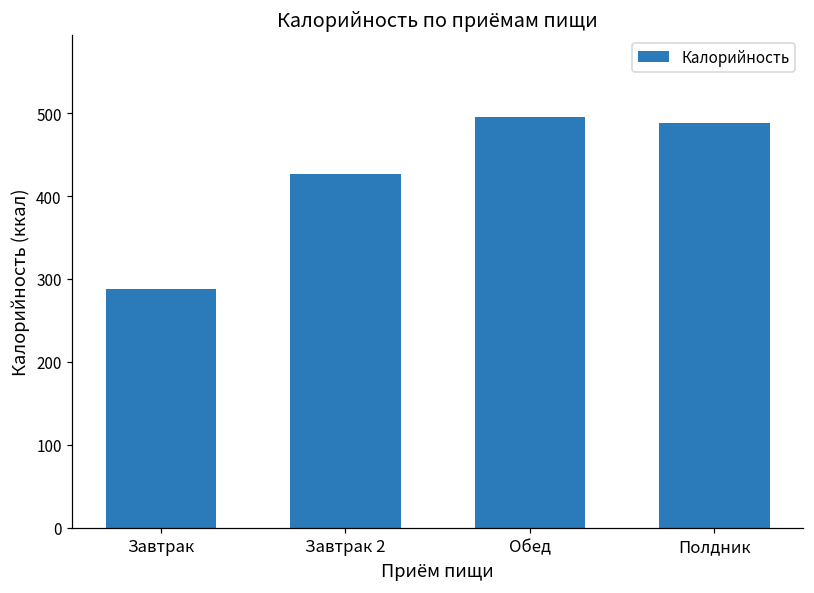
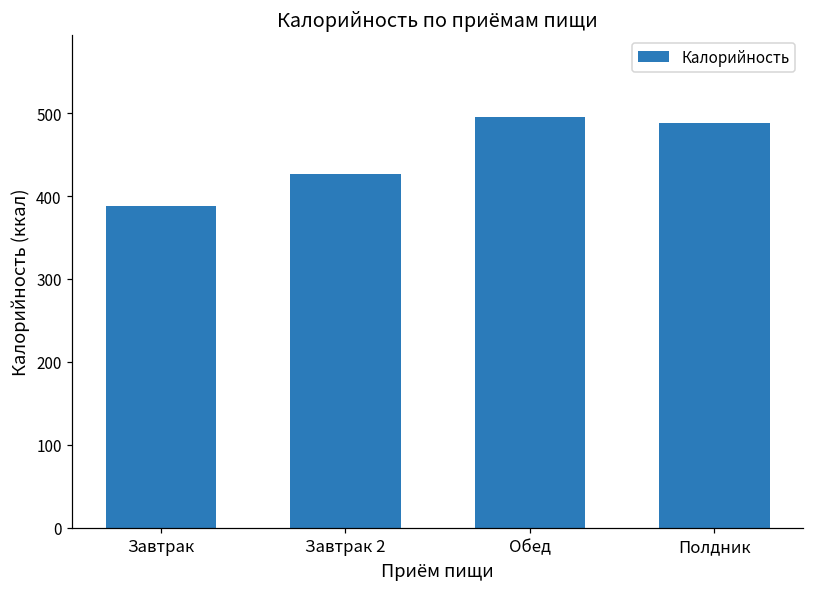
Завтрак: 290 -> 390
